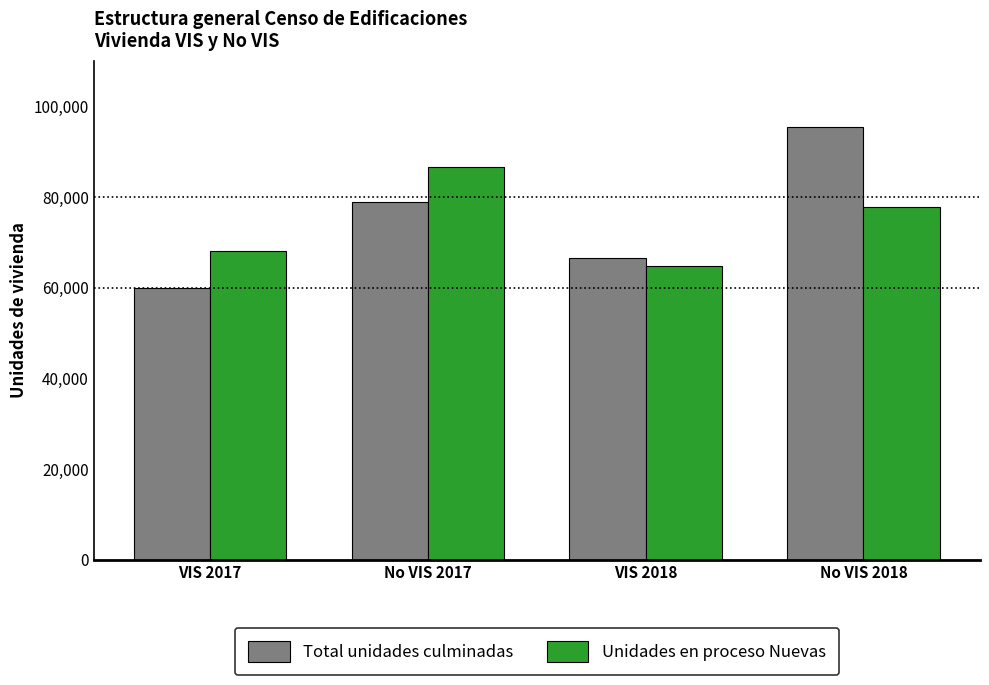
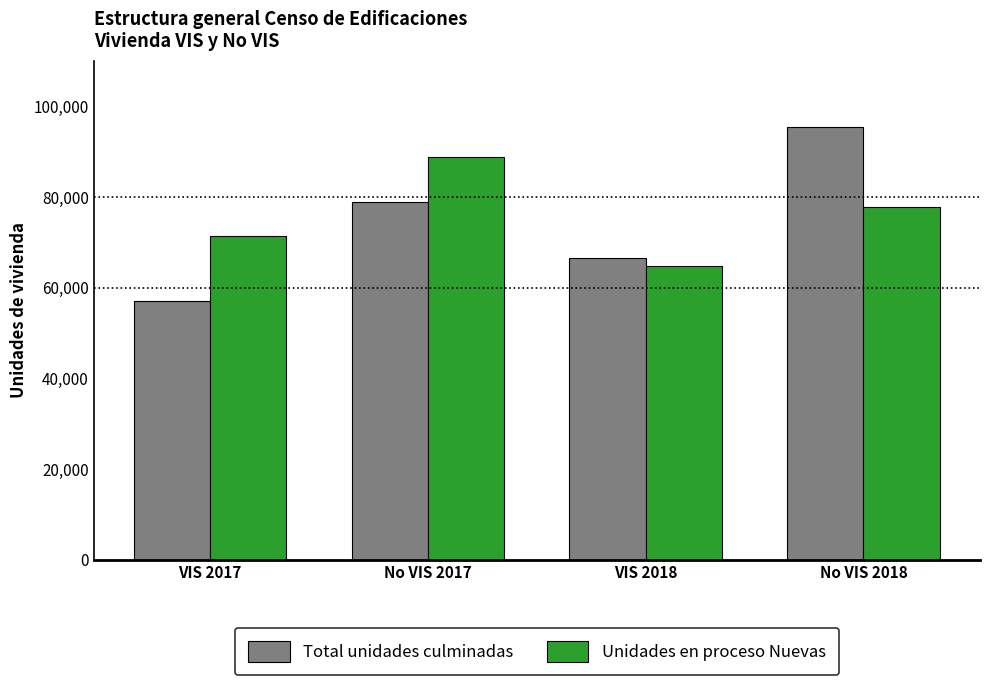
Total unidades culminadas, VIS 2017: 60,000 -> 57,000
Unidades en proceso Nuevas, VIS 2017: 68,000 -> 71,000
Unidades en proceso Nuevas, No VIS 2017: 87,000 -> 89,000
